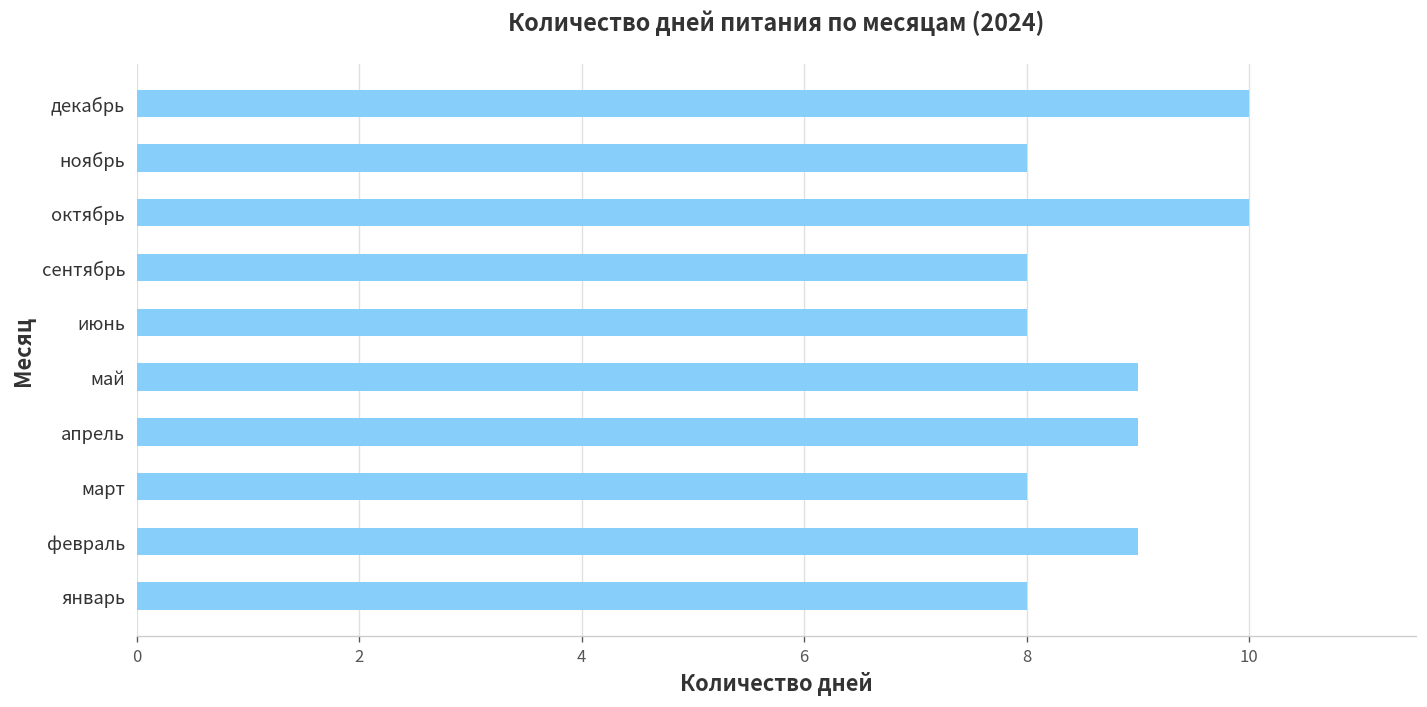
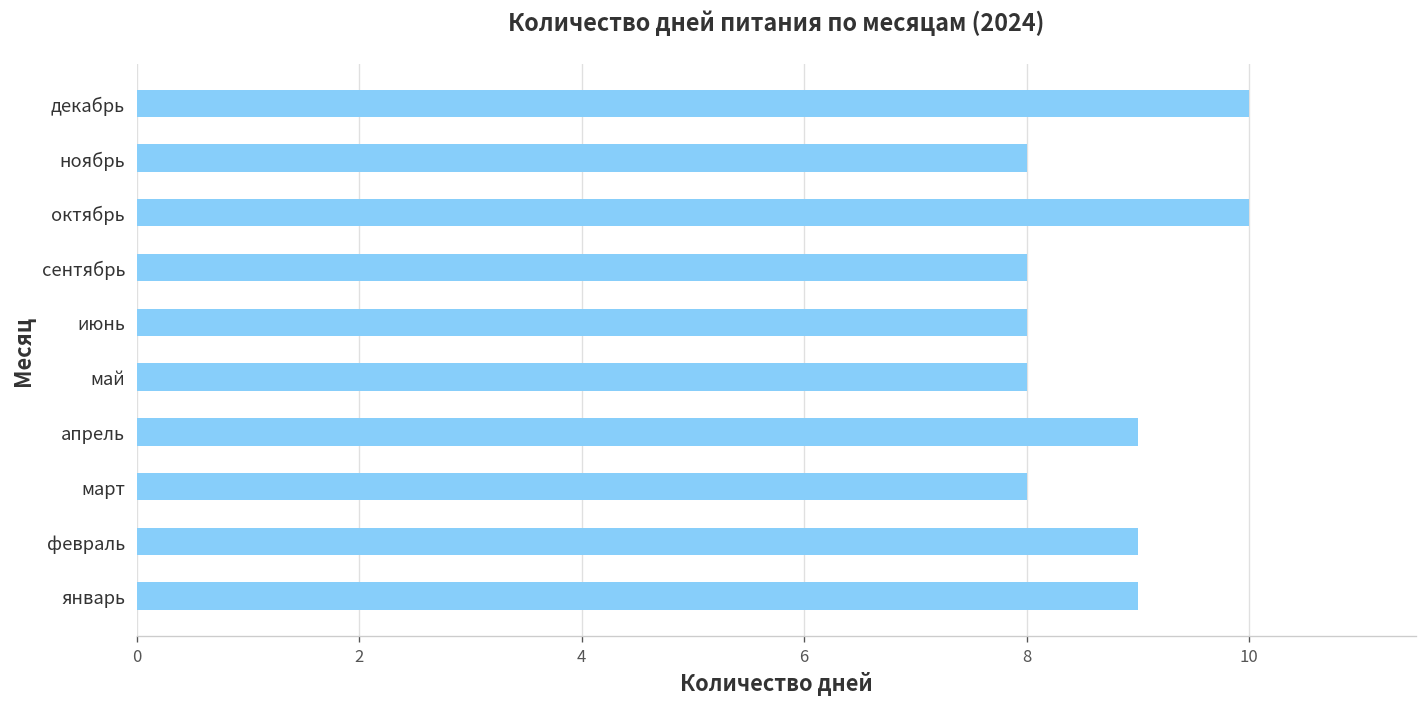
май: 9 -> 8
январь: 8 -> 9
